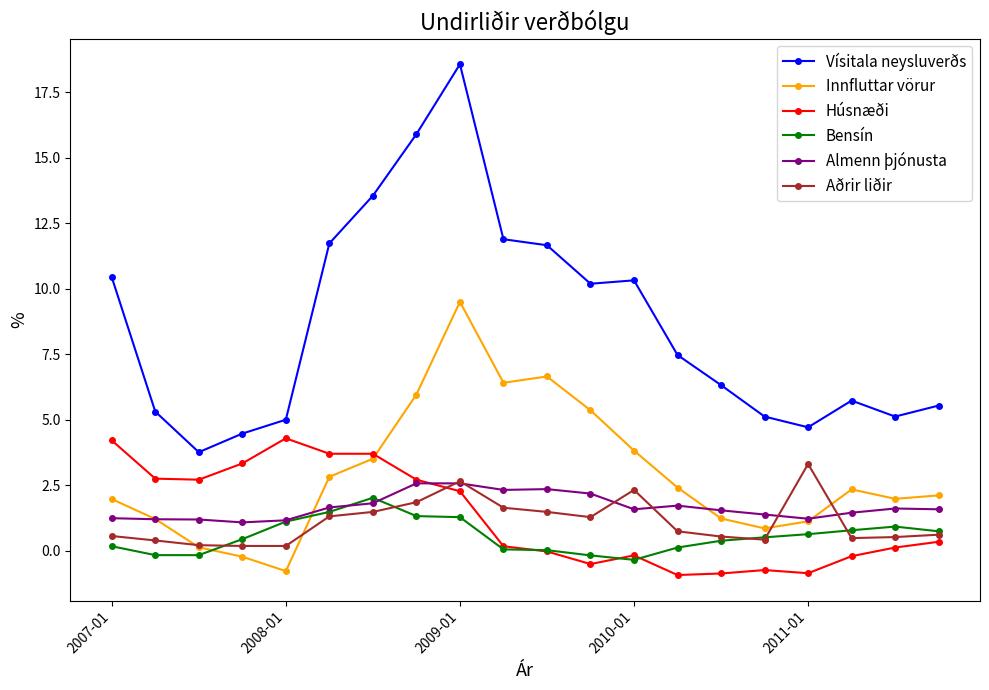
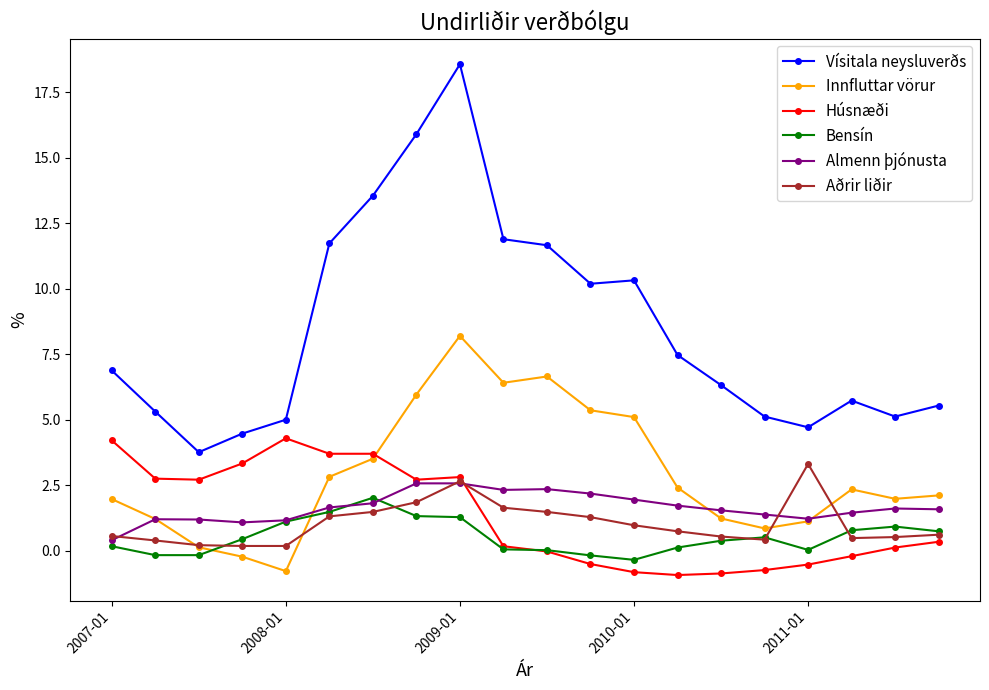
Vísitala neysluverðs, 2007-01: 10.4 -> 6.9
Almenn þjónusta, 2007-01: 1.2 -> 0.4
Innfluttar vörur, 2009-01: 9.5 -> 8.2
Húsnæði, 2009-01: 2.3 -> 2.8
Innfluttar vörur, 2010-01: 3.8 -> 5.1
Húsnæði, 2010-01: -0.2 -> -0.8
Almenn þjónusta, 2010-01: 1.6 -> 2.0
Aðrir liðir, 2010-01: 2.3 -> 1.0
Húsnæði, 2011-01: -0.9 -> -0.5
Bensín, 2011-01: 0.6 -> 0.0
